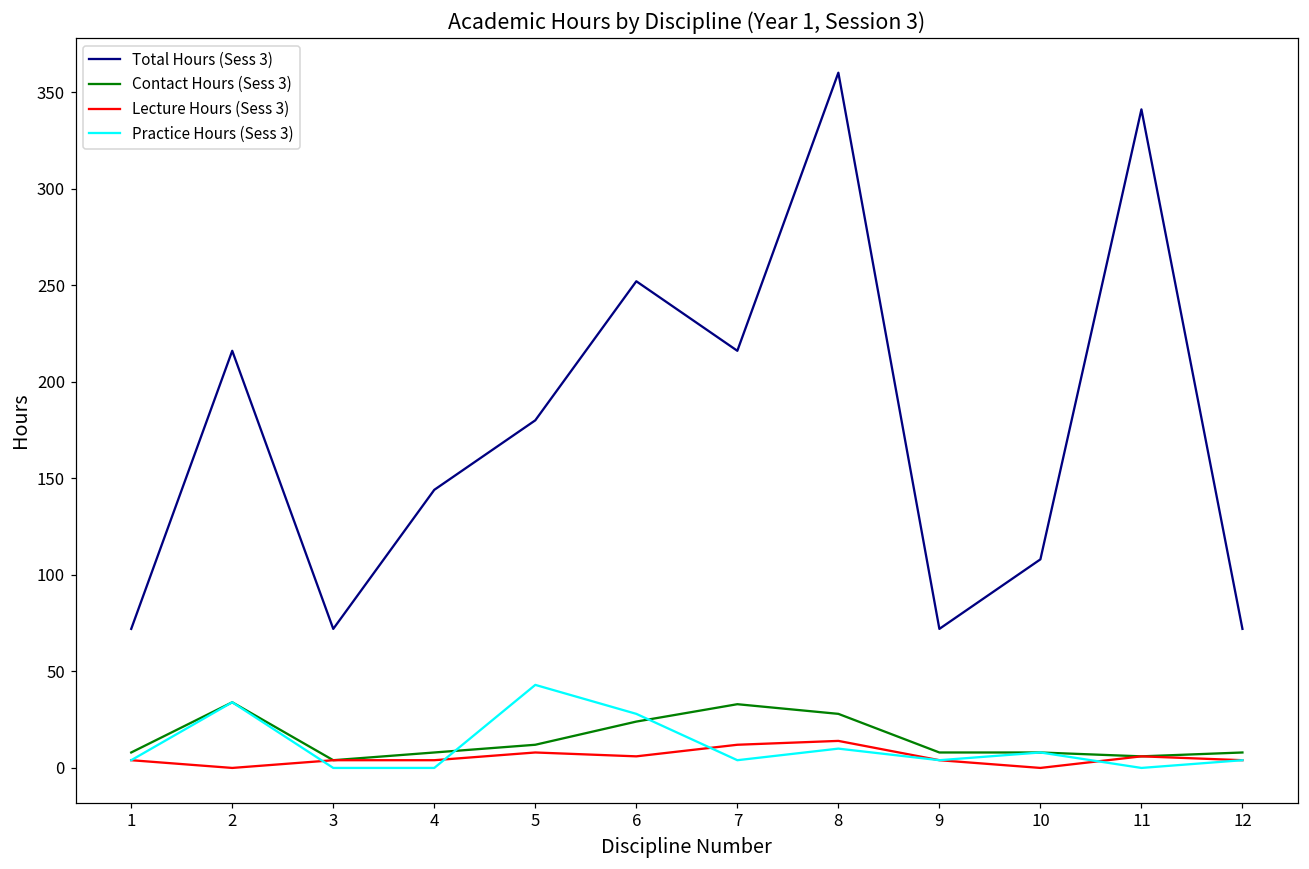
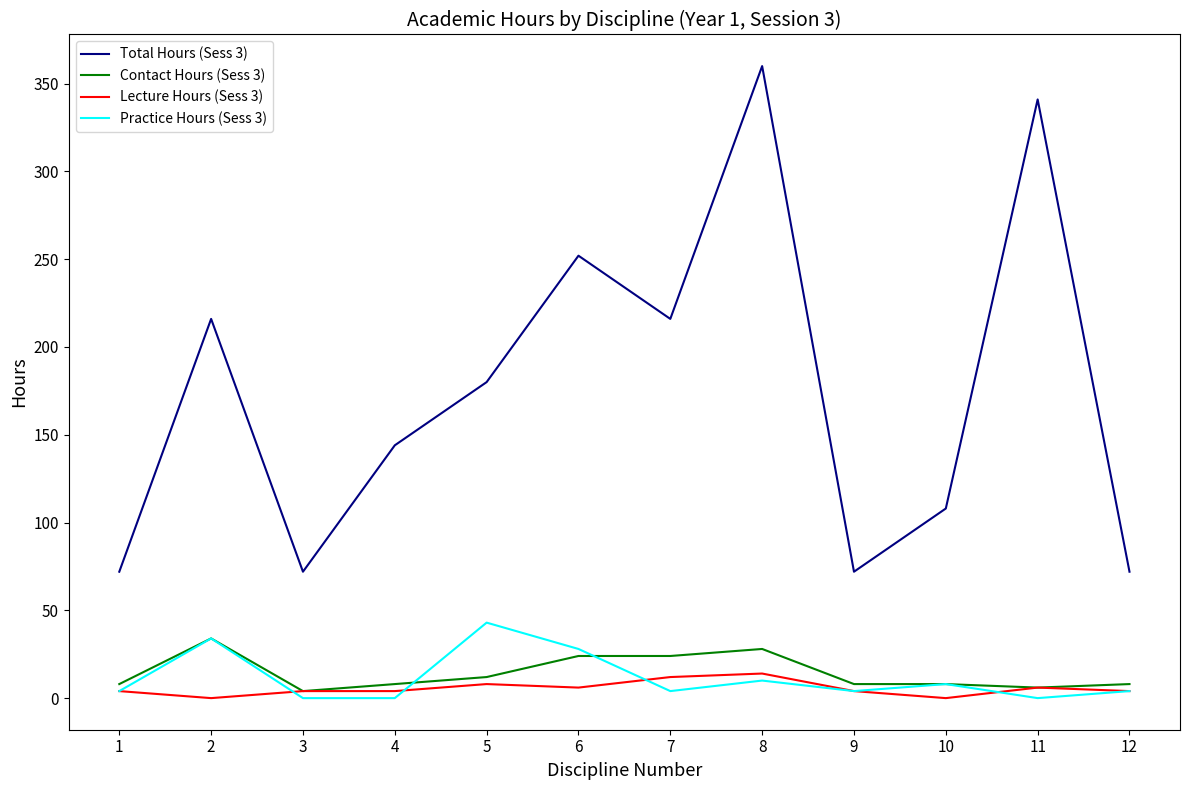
Contact Hours (Sess 3), 7: 33 -> 24
